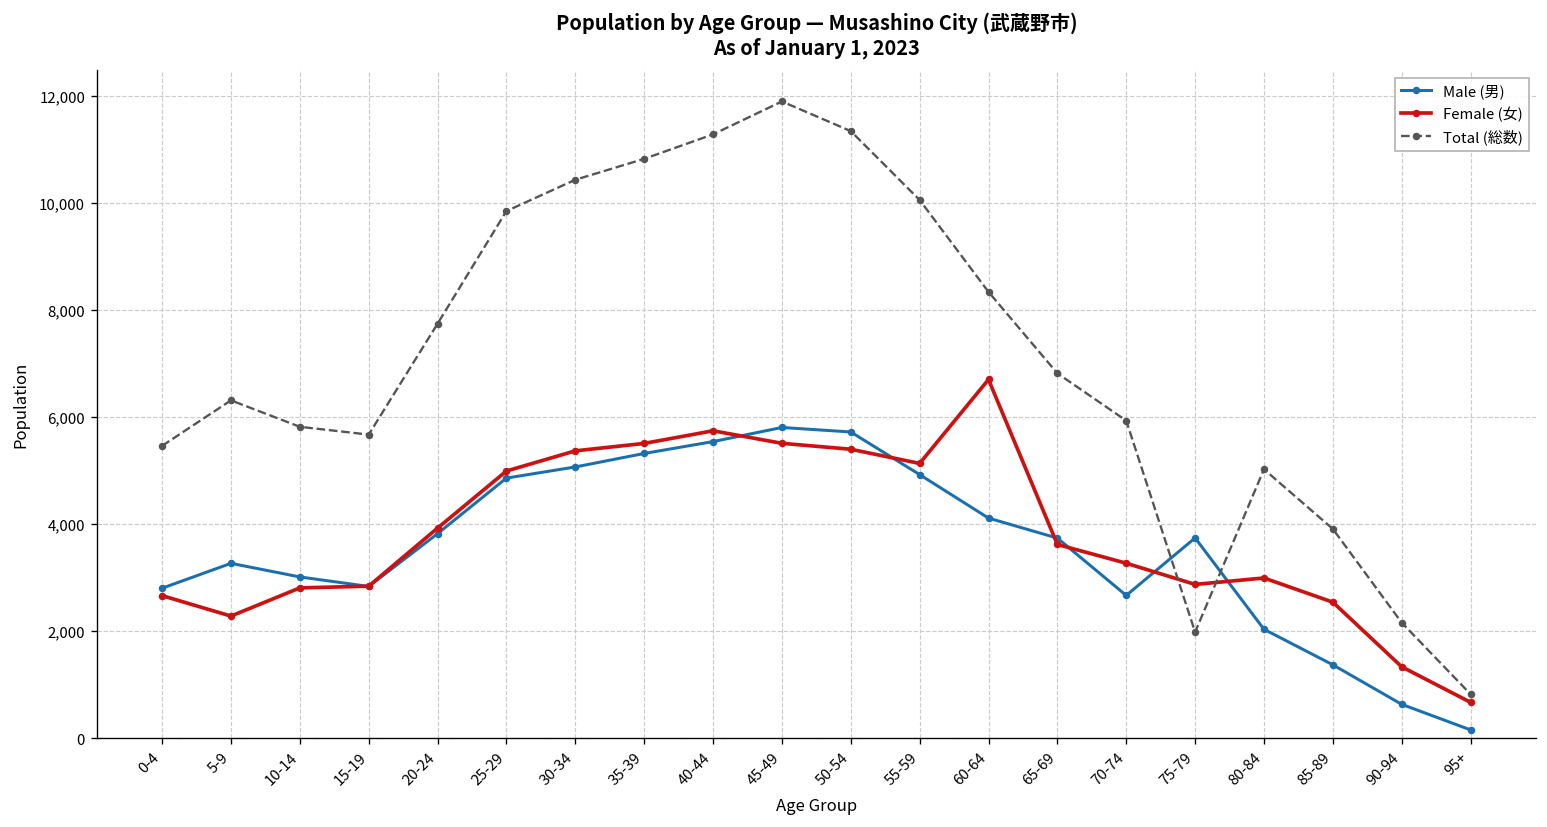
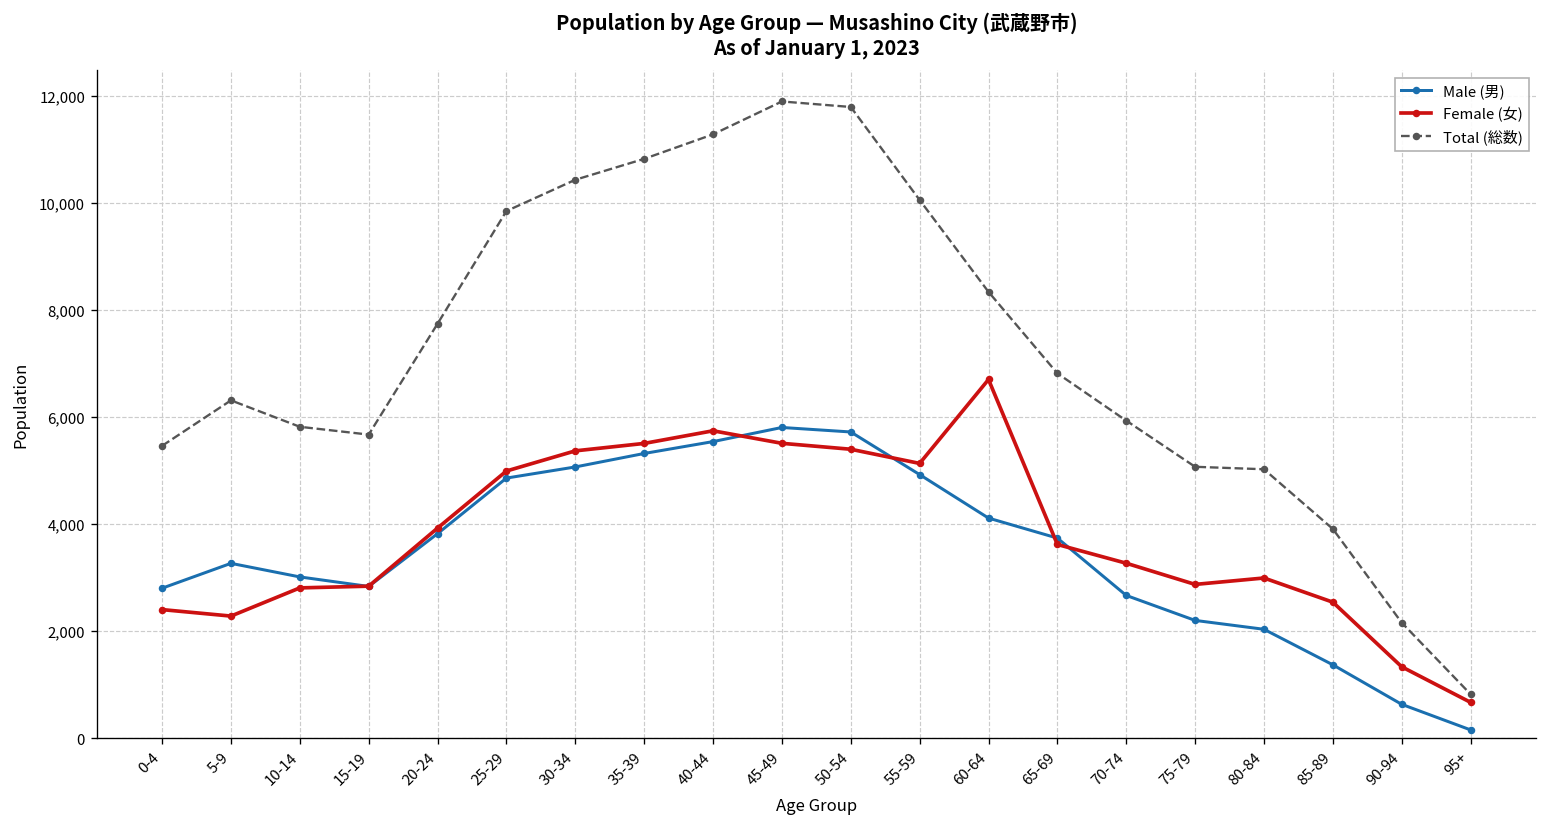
Female (女), 0-4: 2,700 -> 2,400
Total (総数), 50-54: 11,300 -> 11,800
Male (男), 75-79: 3,700 -> 2,200
Total (総数), 75-79: 2,000 -> 5,100
